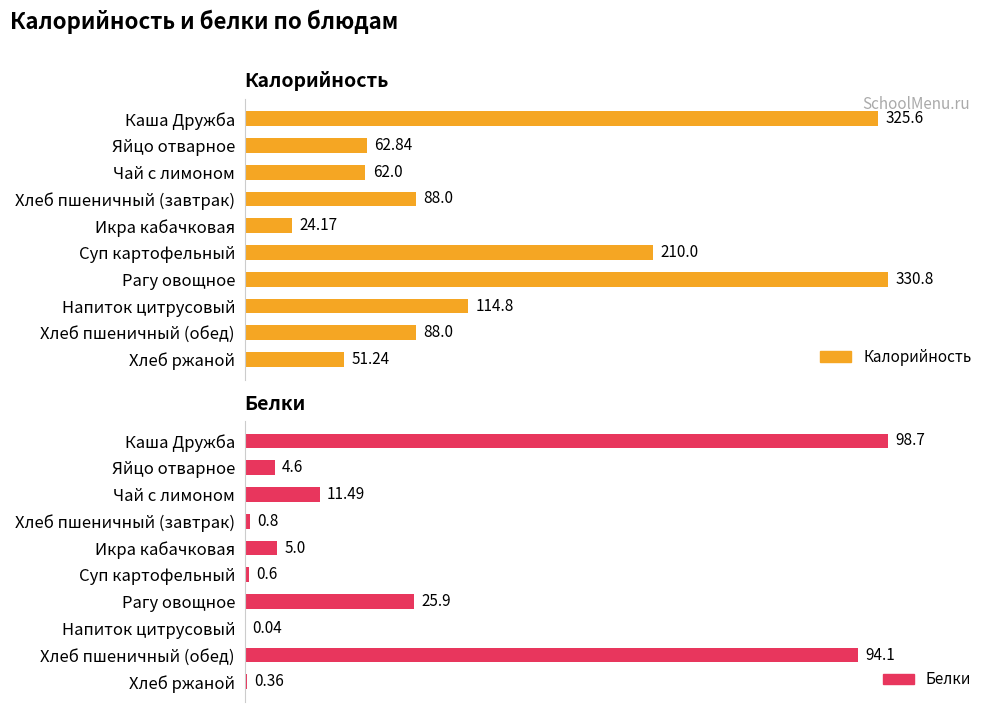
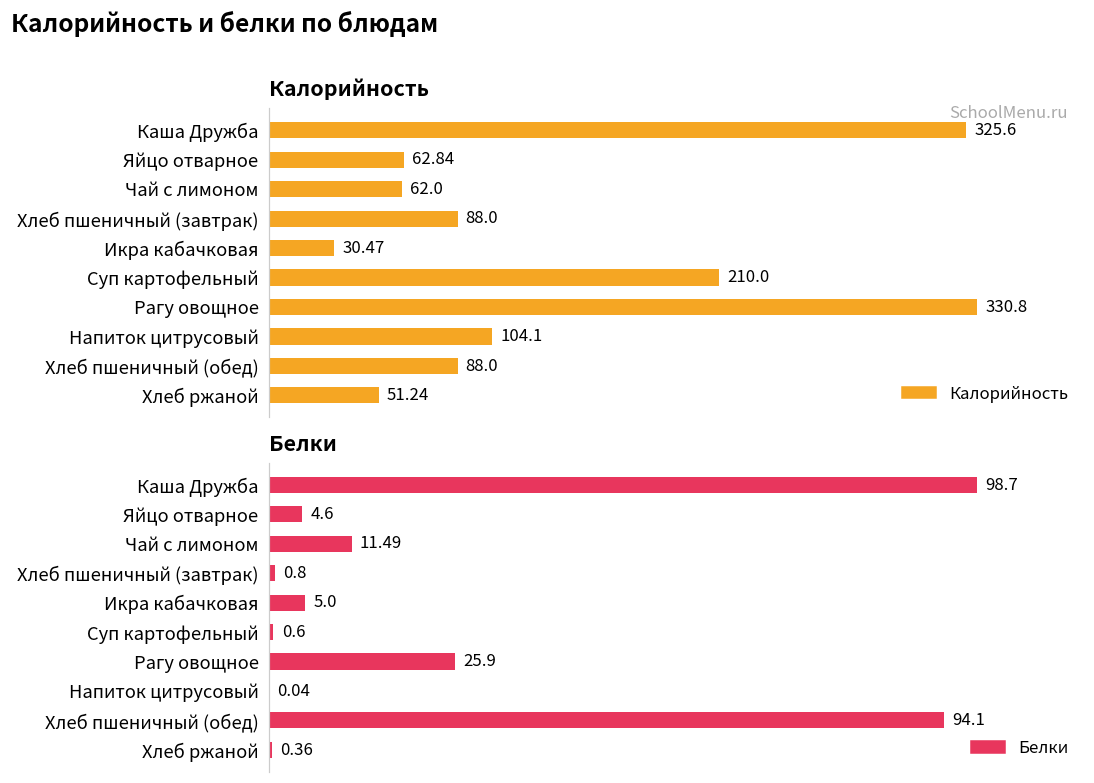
Калорийность, Икра кабачковая: 24.17 -> 30.47
Калорийность, Напиток цитрусовый: 114.8 -> 104.1
